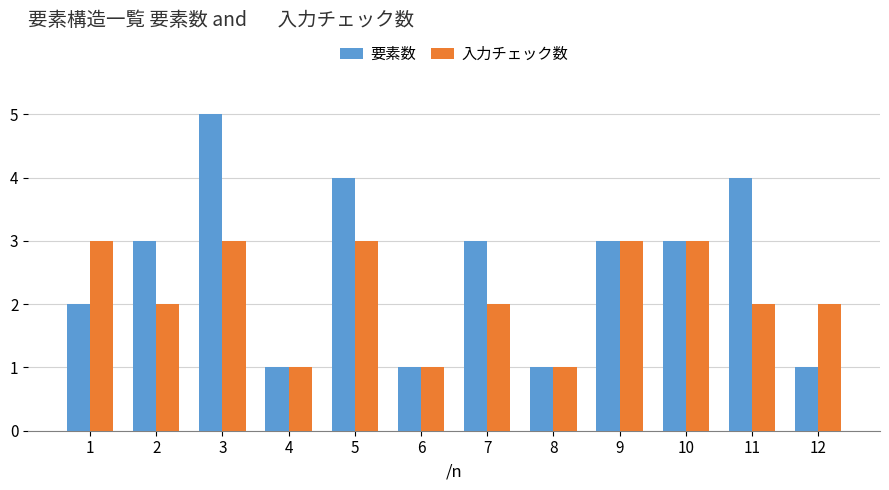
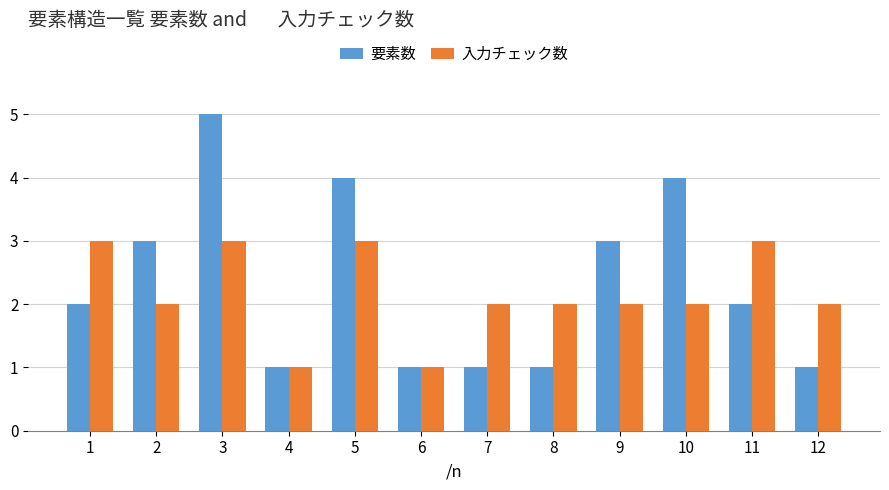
要素数, 7: 3 -> 1
入力チェック数, 8: 1 -> 2
入力チェック数, 9: 3 -> 2
要素数, 10: 3 -> 4
入力チェック数, 10: 3 -> 2
要素数, 11: 4 -> 2
入力チェック数, 11: 2 -> 3
